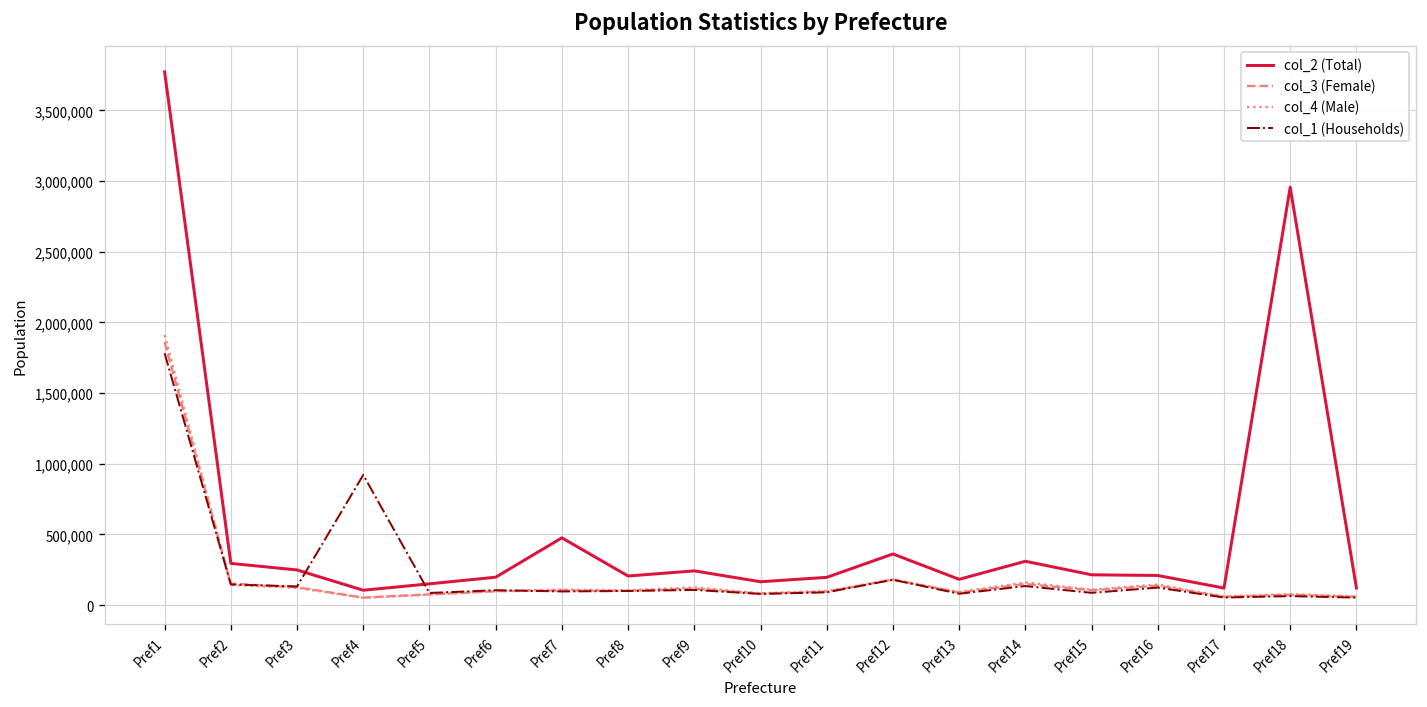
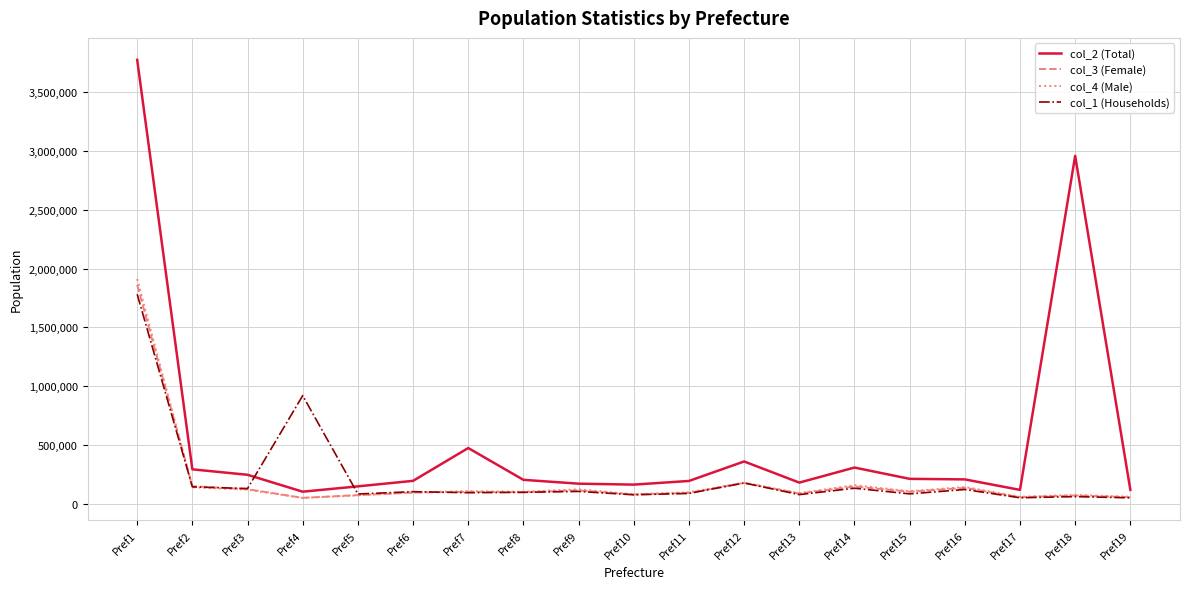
col_2 (Total), Pref9: 240,000 -> 170,000
